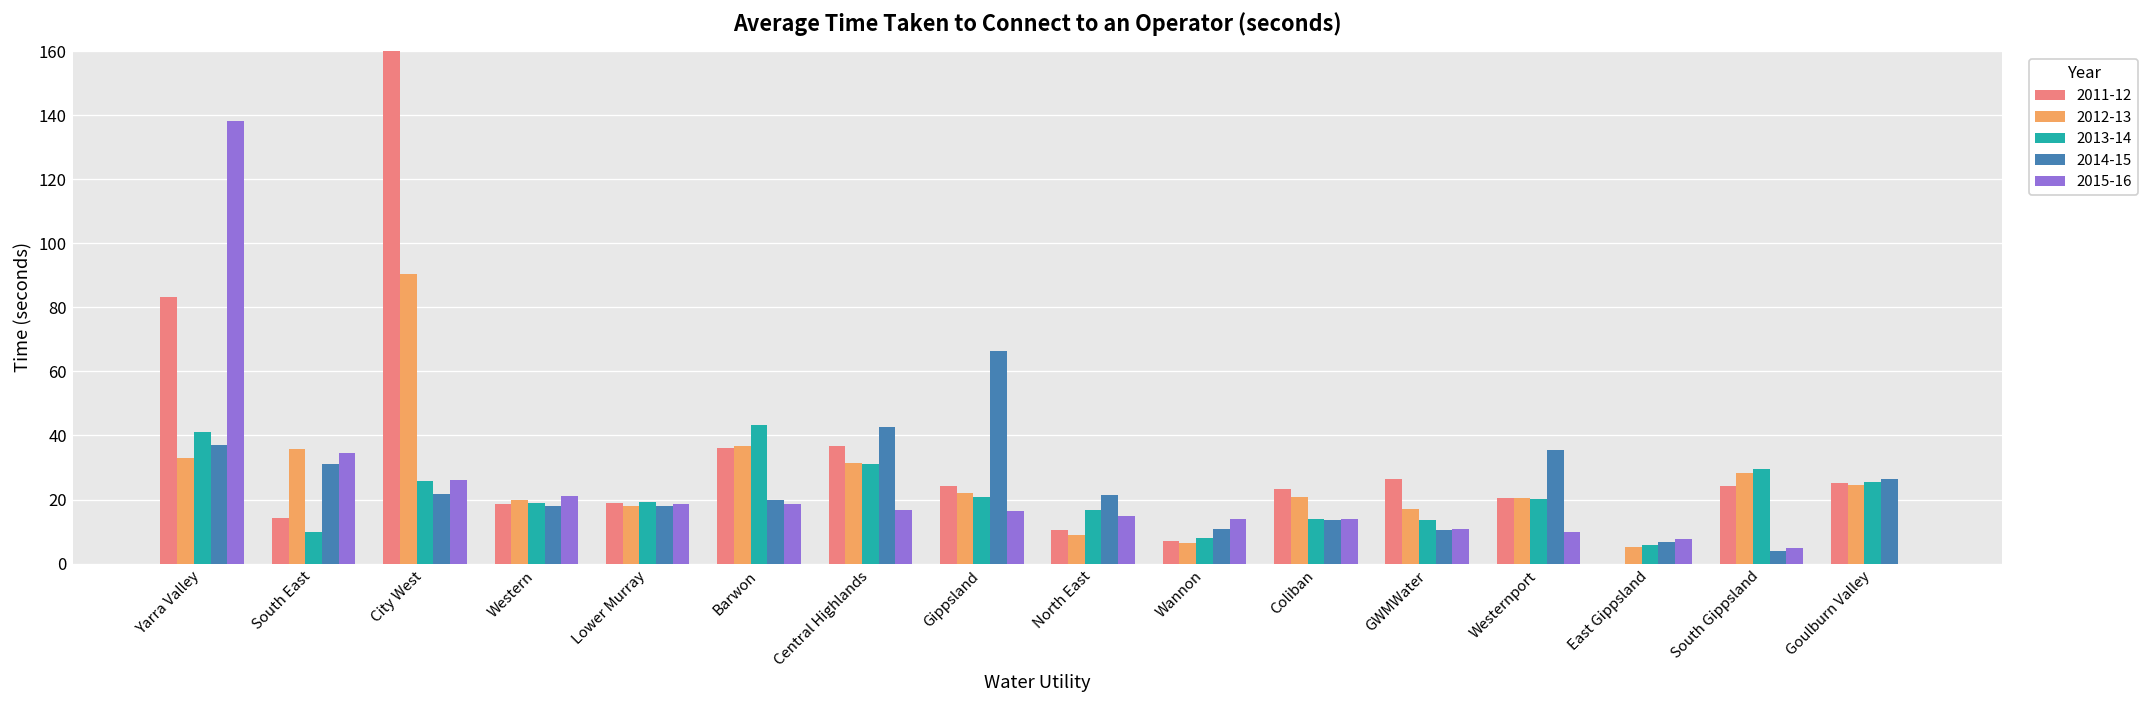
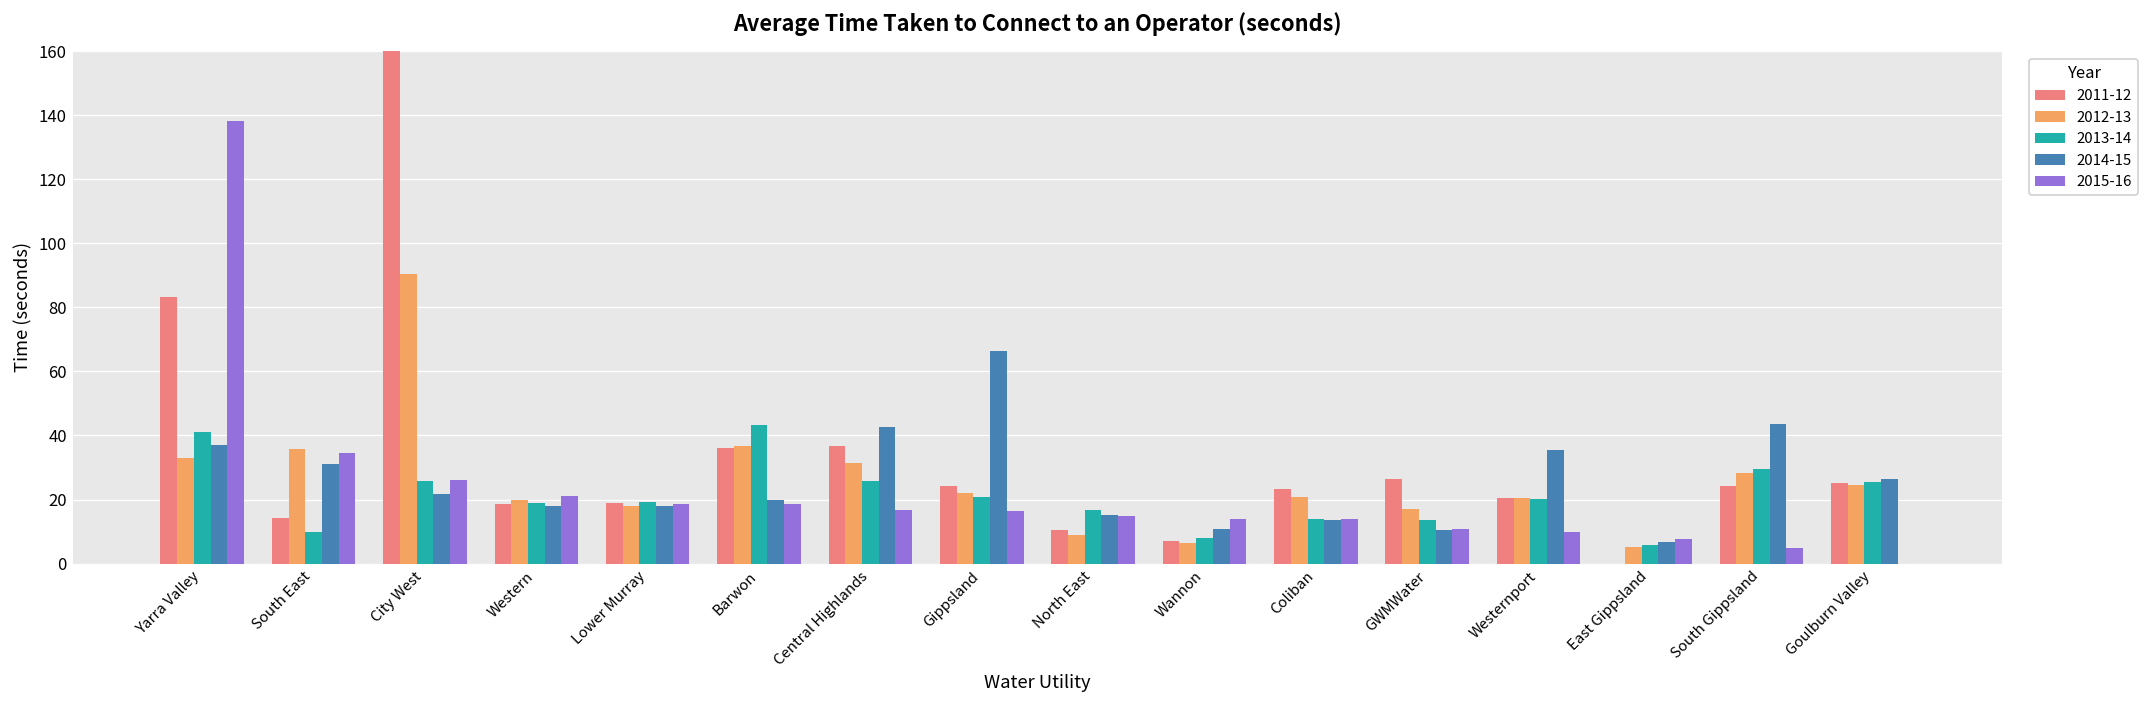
2013-14, Central Highlands: 31 -> 26
2014-15, North East: 22 -> 15
2014-15, South Gippsland: 4 -> 43
